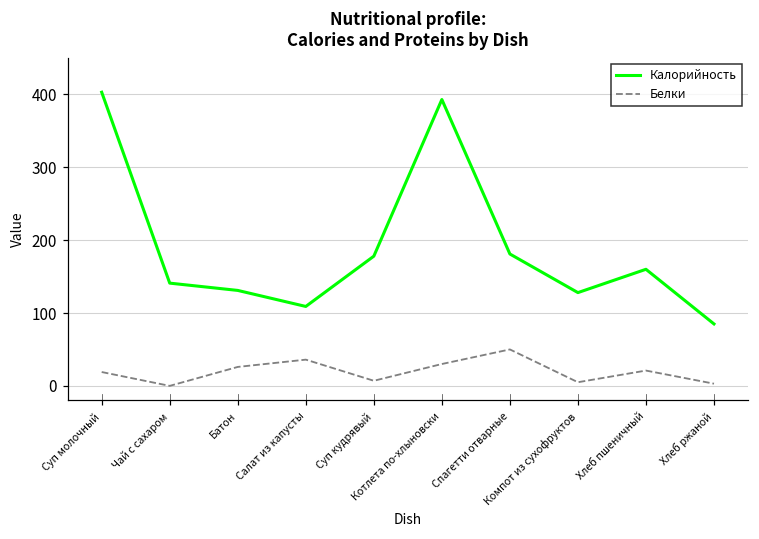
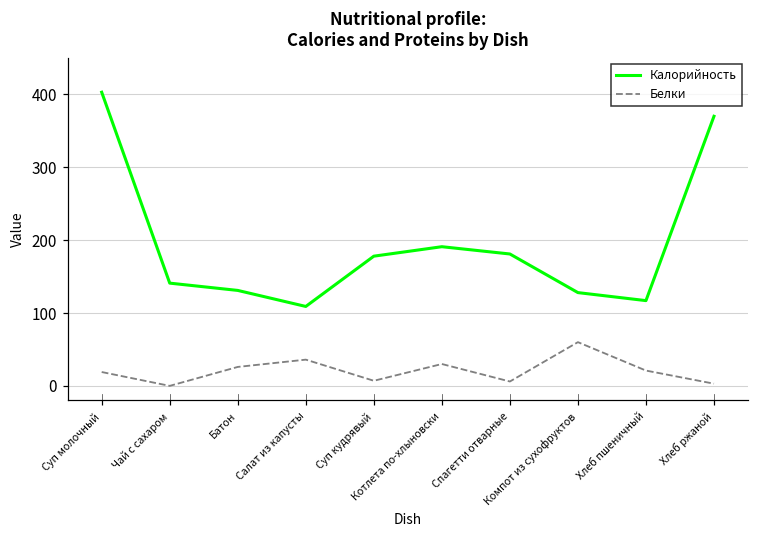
Калорийность, Котлета по-хлыновски: 390 -> 190
Белки, Спагетти отварные: 50 -> 10
Белки, Компот из сухофруктов: 10 -> 60
Калорийность, Хлеб пшеничный: 160 -> 120
Калорийность, Хлеб ржаной: 90 -> 370
